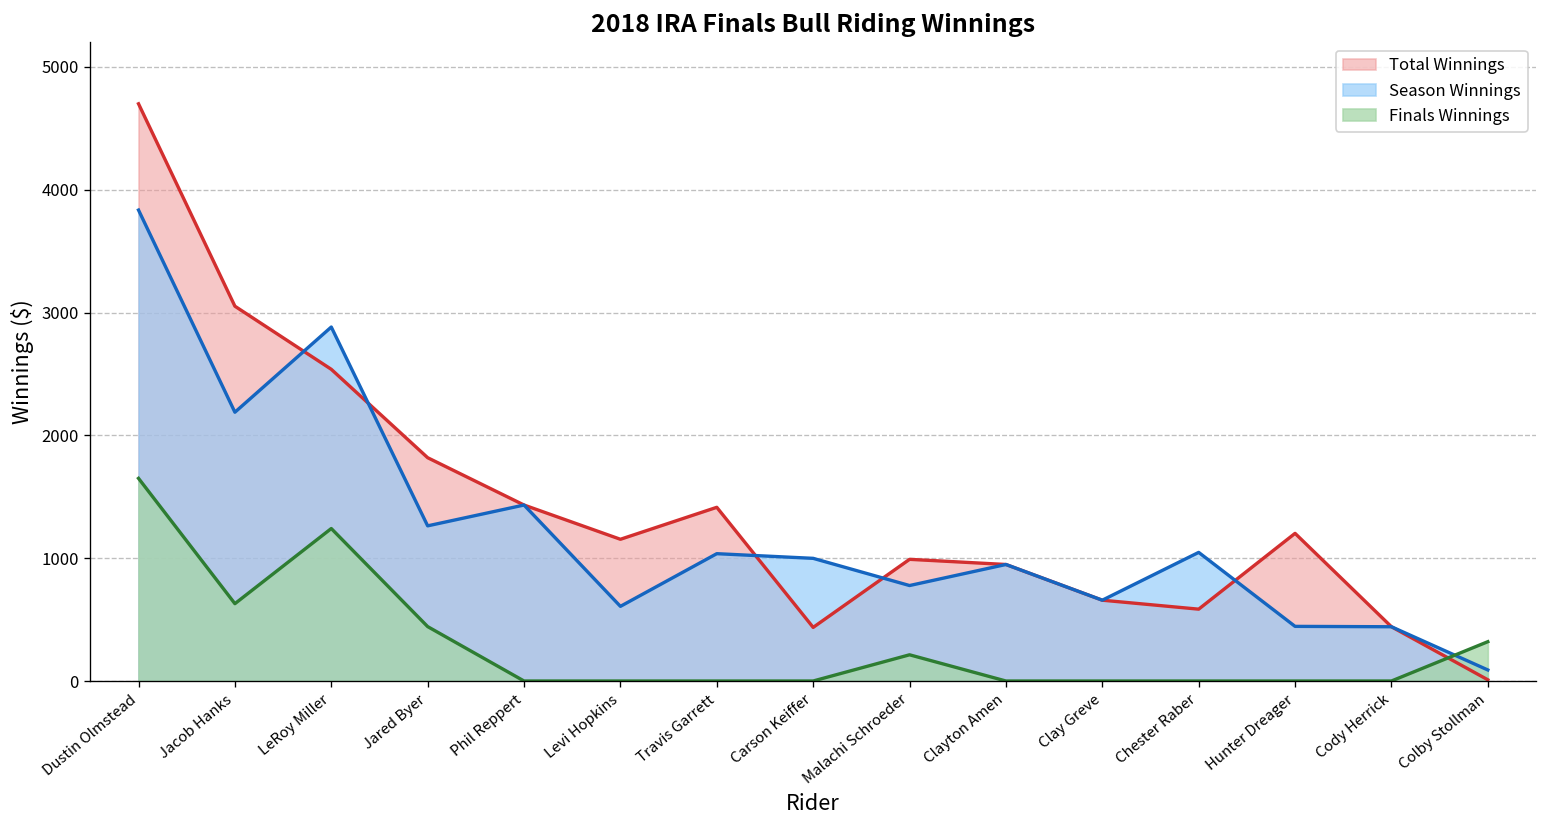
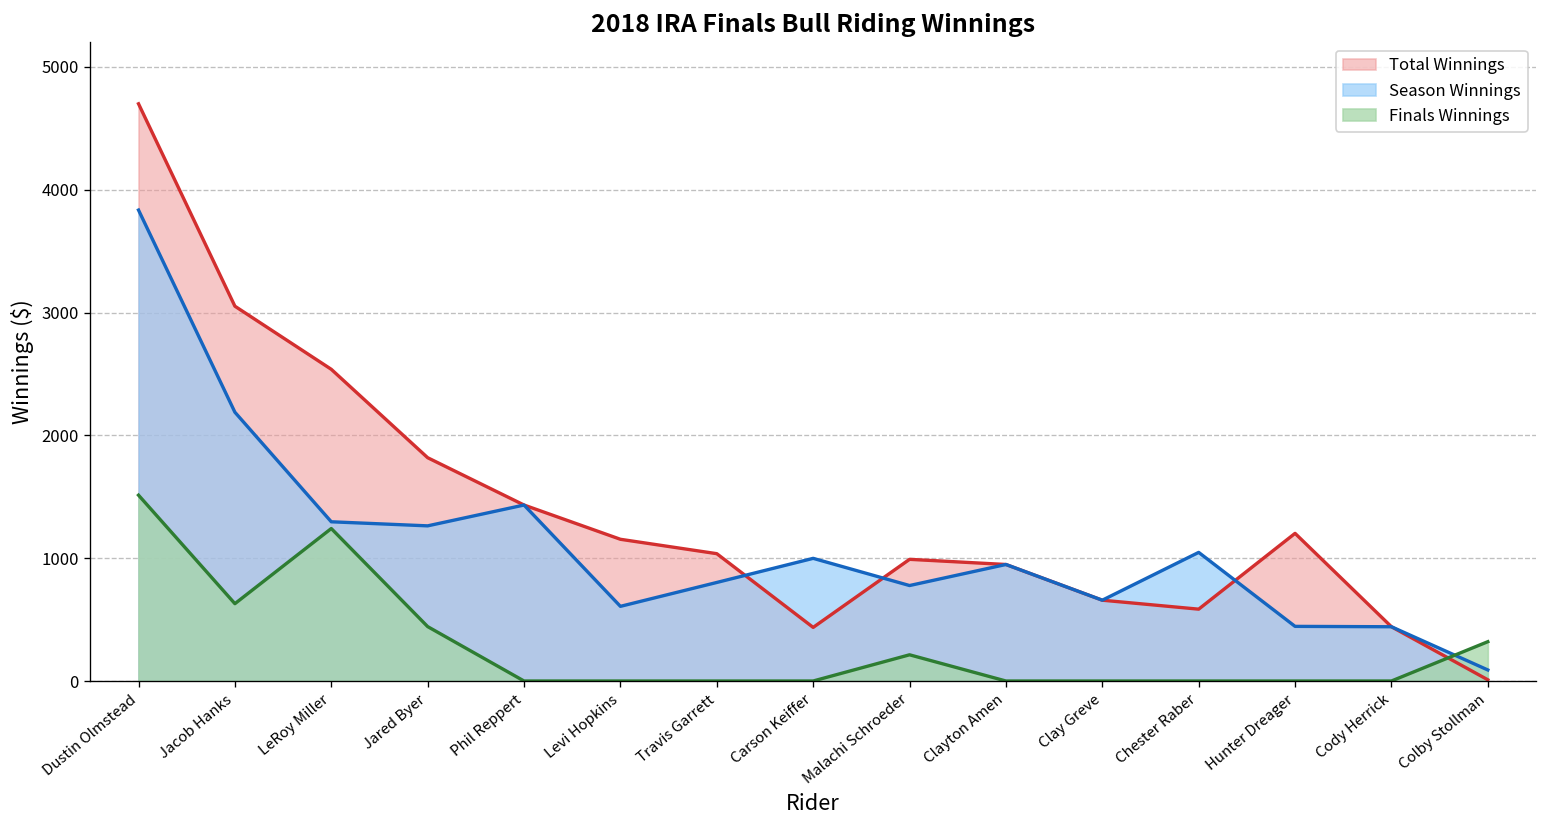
Finals Winnings, Dustin Olmstead: 1650 -> 1510
Season Winnings, LeRoy Miller: 2880 -> 1300
Total Winnings, Travis Garrett: 1410 -> 1040
Season Winnings, Travis Garrett: 1040 -> 800
